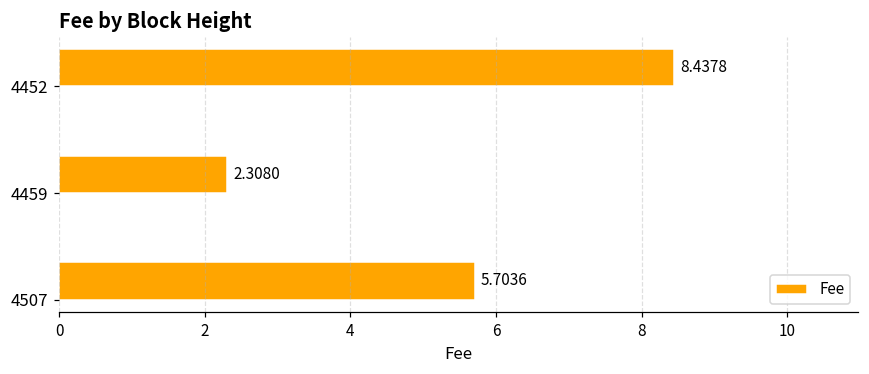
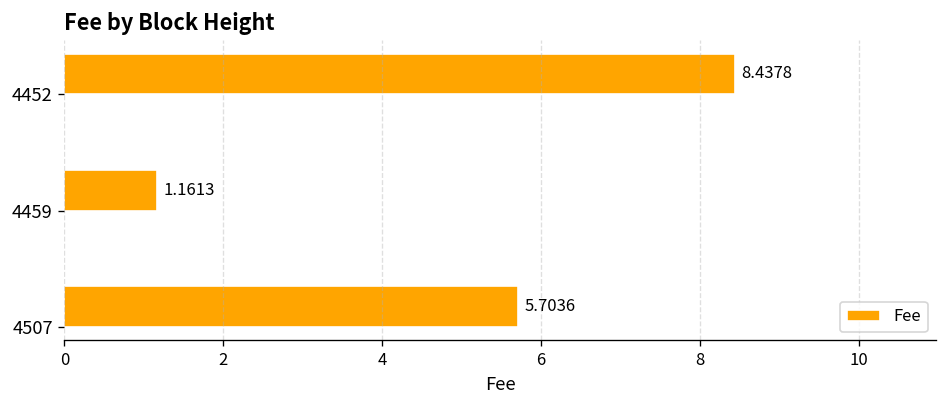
4459: 2.3080 -> 1.1613
